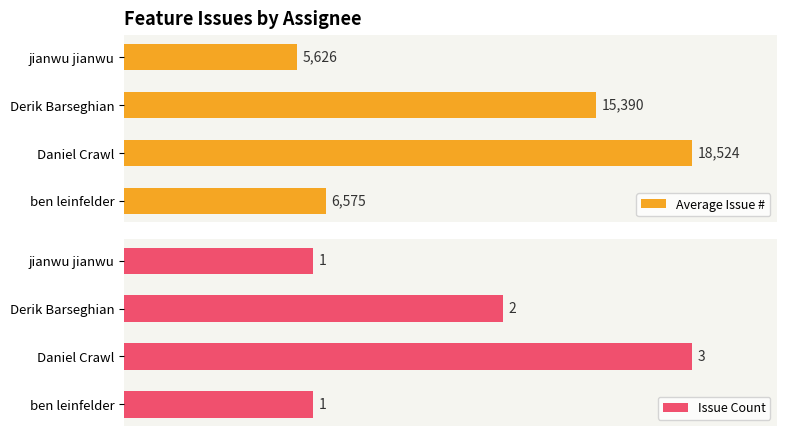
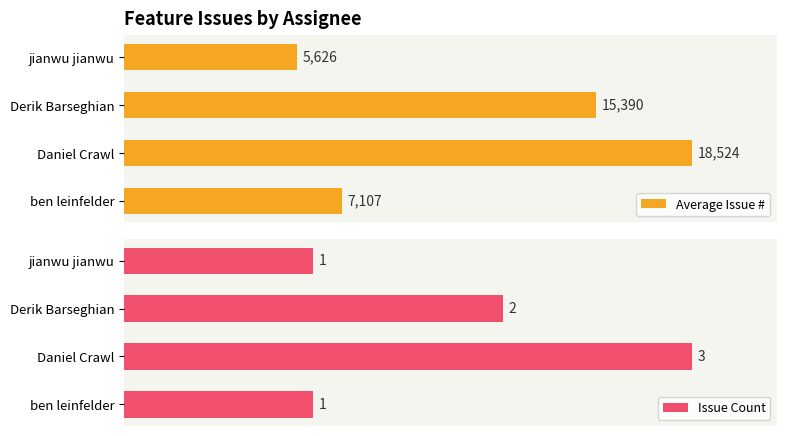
Feature Issues by Assignee, ben leinfelder: 6,575 -> 7,107
